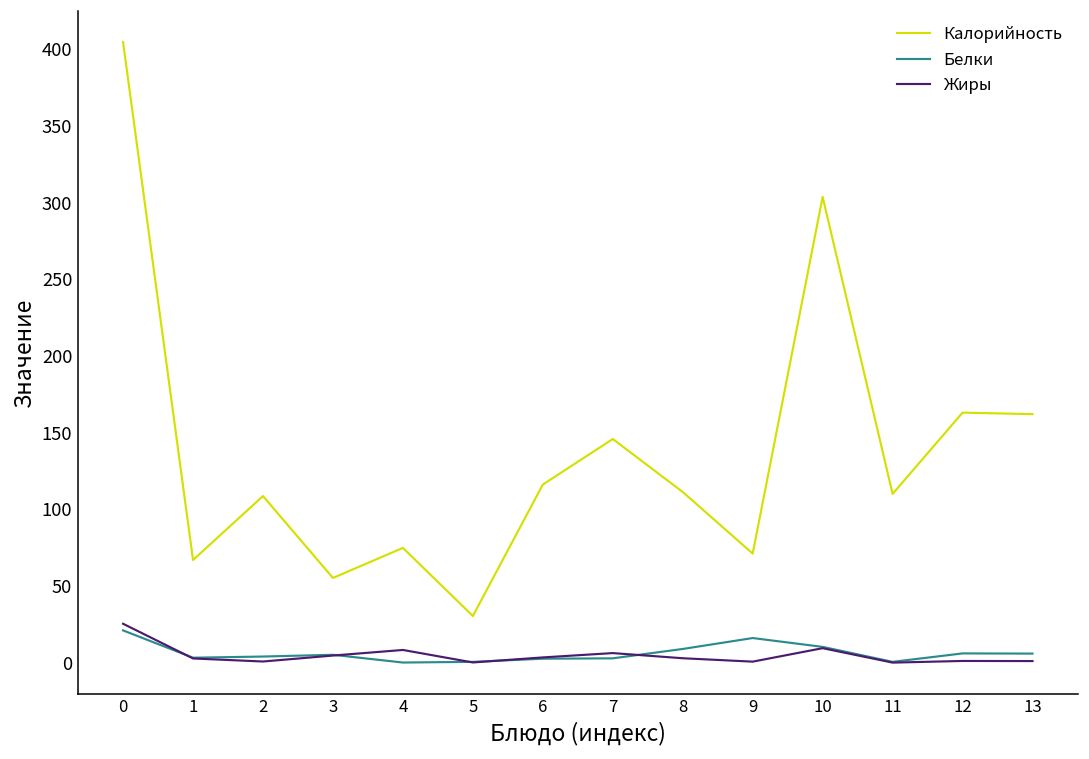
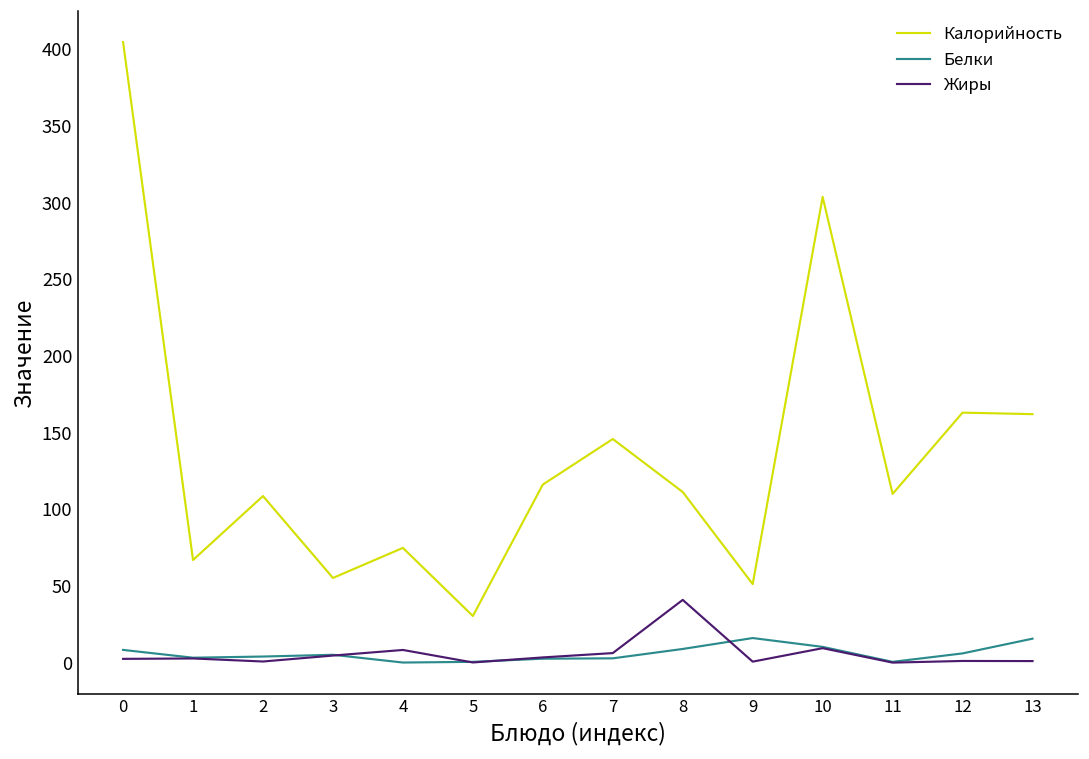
Белки, 0: 21 -> 8
Жиры, 0: 25 -> 2
Жиры, 8: 3 -> 41
Калорийность, 9: 71 -> 51
Белки, 13: 6 -> 16
